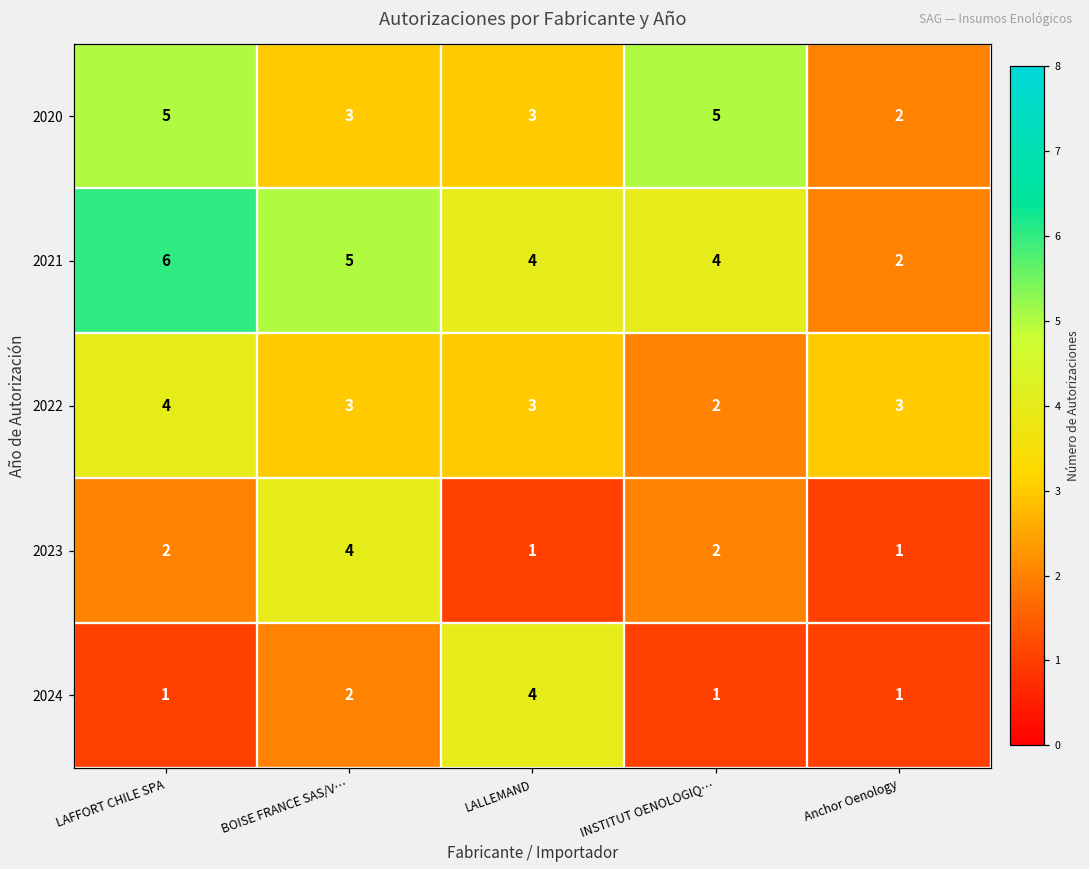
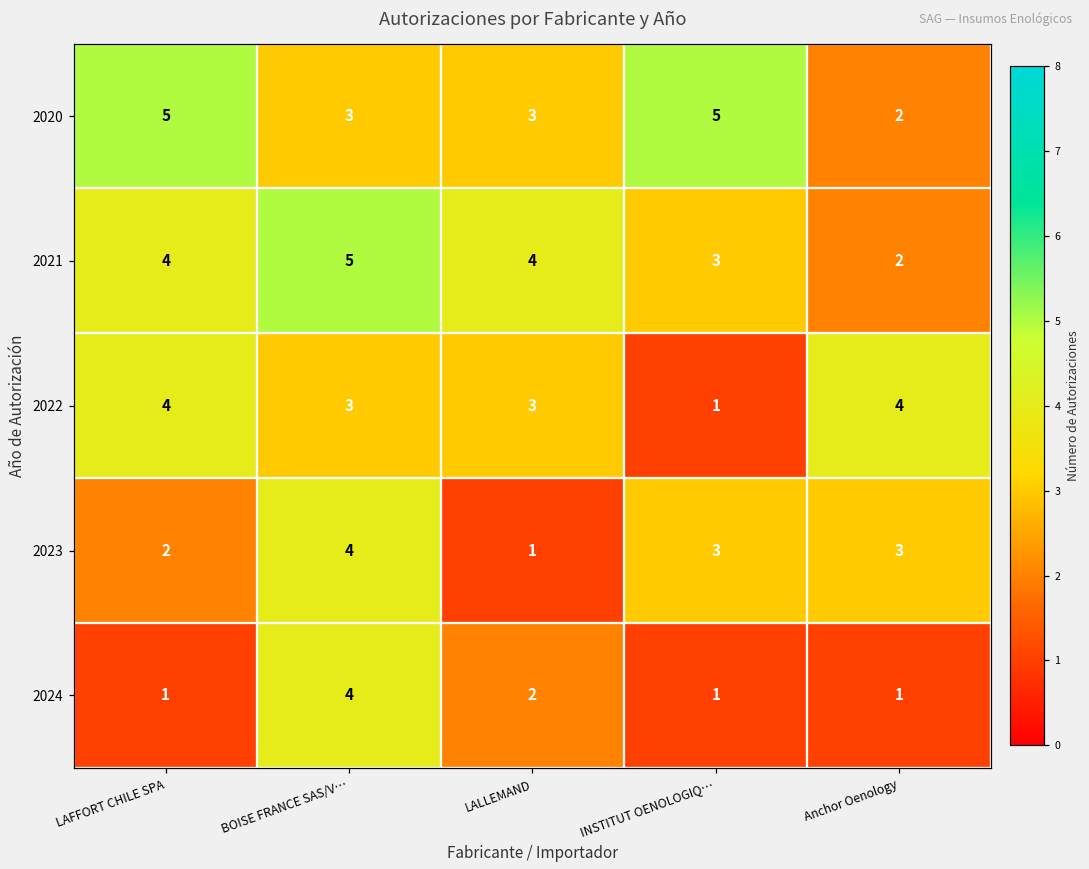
2021, LAFFORT CHILE SPA: 6 -> 4
2021, INSTITUT OENOLOGIQ…: 4 -> 3
2022, INSTITUT OENOLOGIQ…: 2 -> 1
2022, Anchor Oenology: 3 -> 4
2023, INSTITUT OENOLOGIQ…: 2 -> 3
2023, Anchor Oenology: 1 -> 3
2024, BOISE FRANCE SAS/V…: 2 -> 4
2024, LALLEMAND: 4 -> 2
